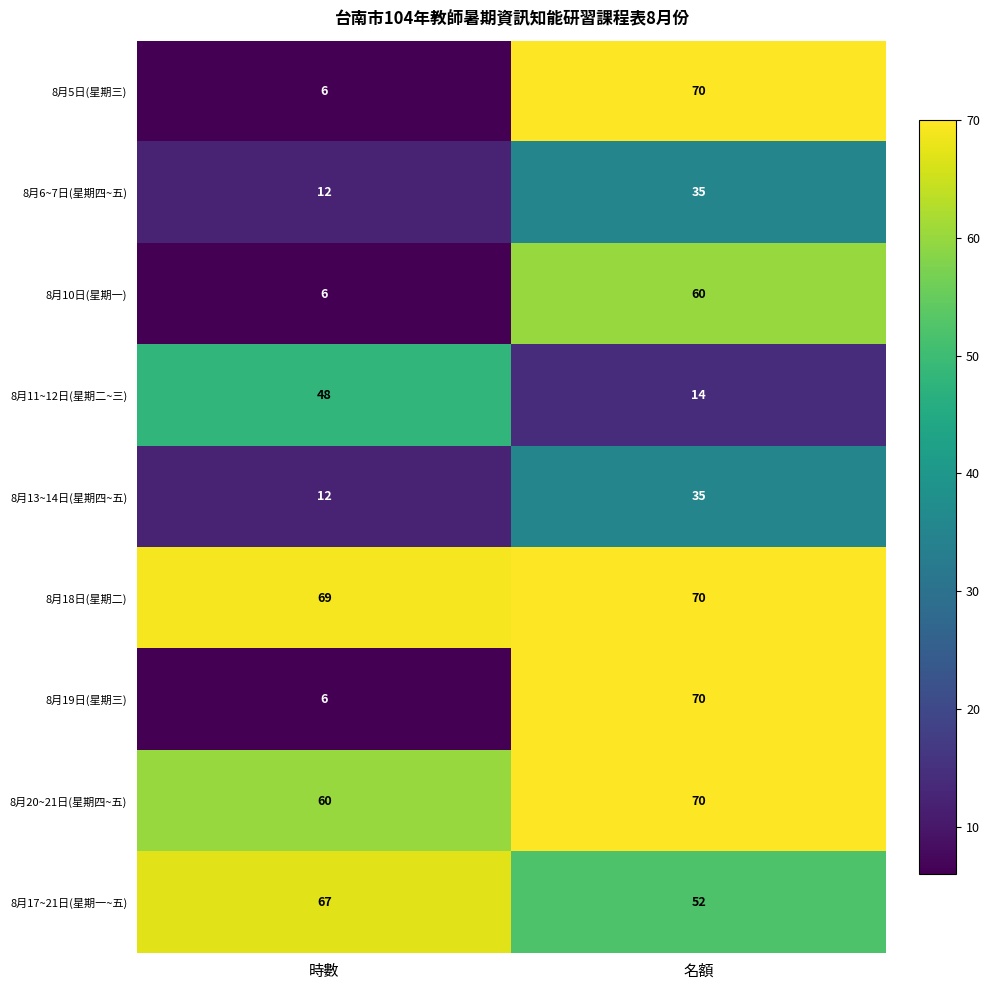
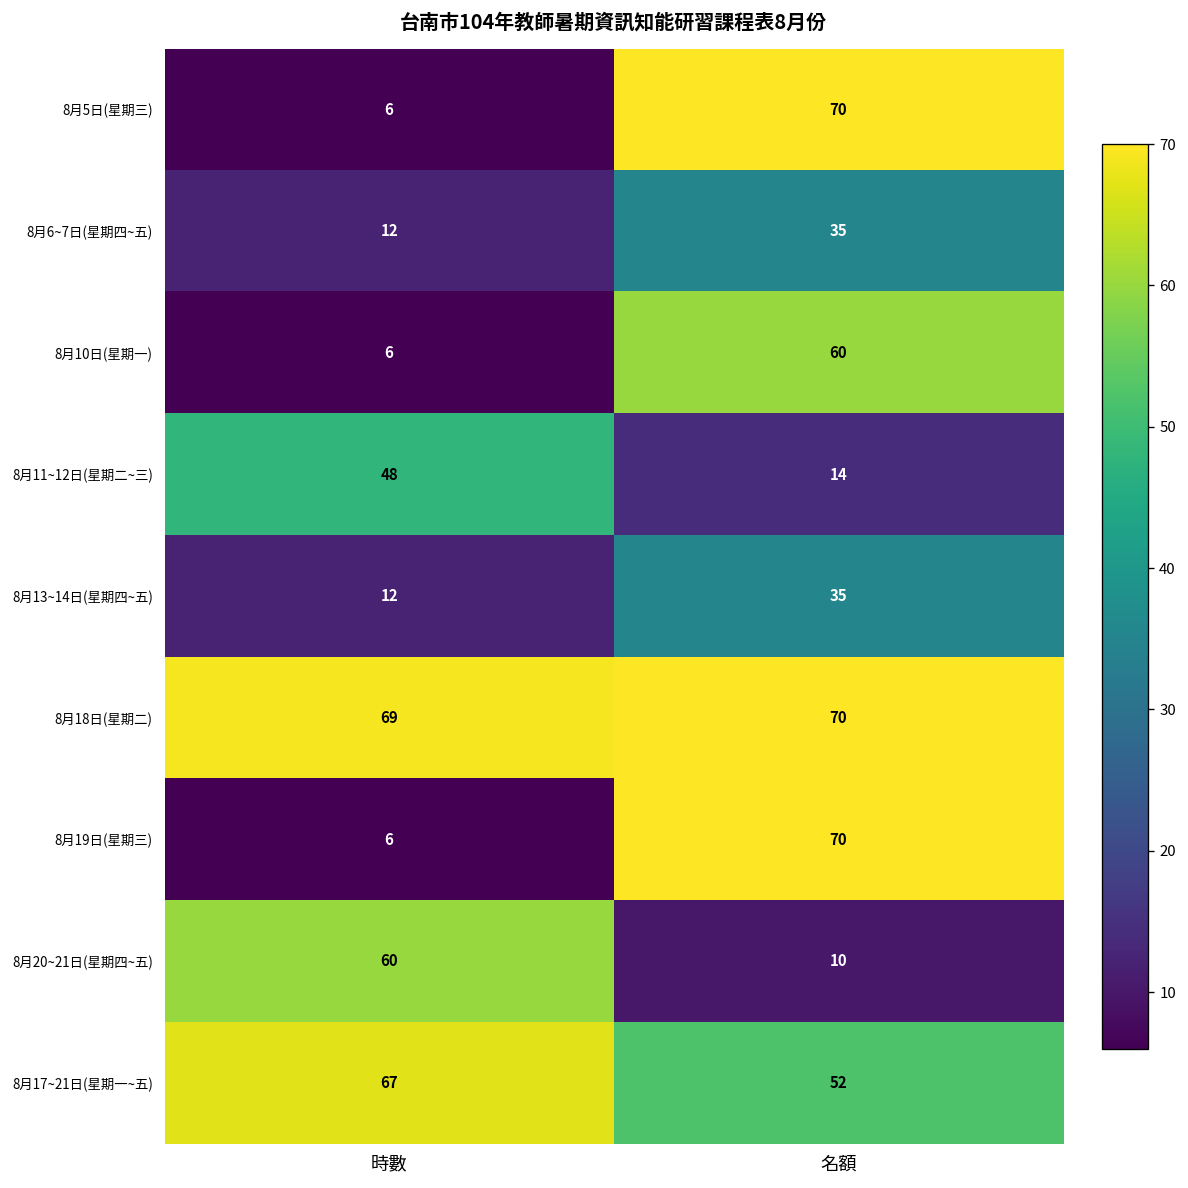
8月20~21日(星期四~五), 名額: 70 -> 10
